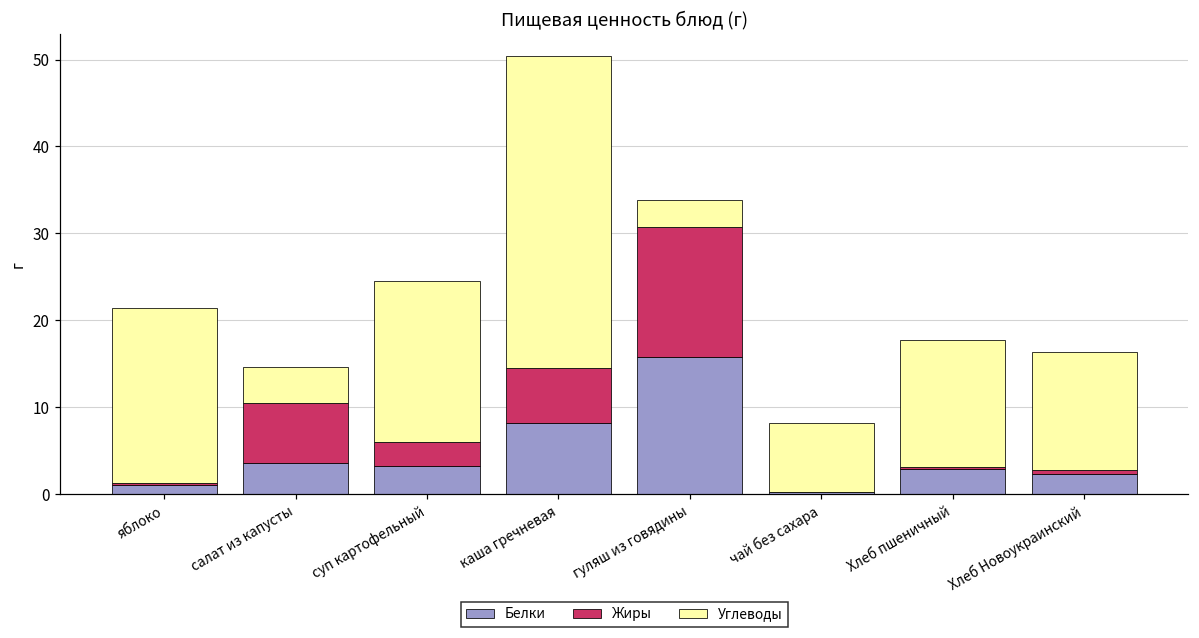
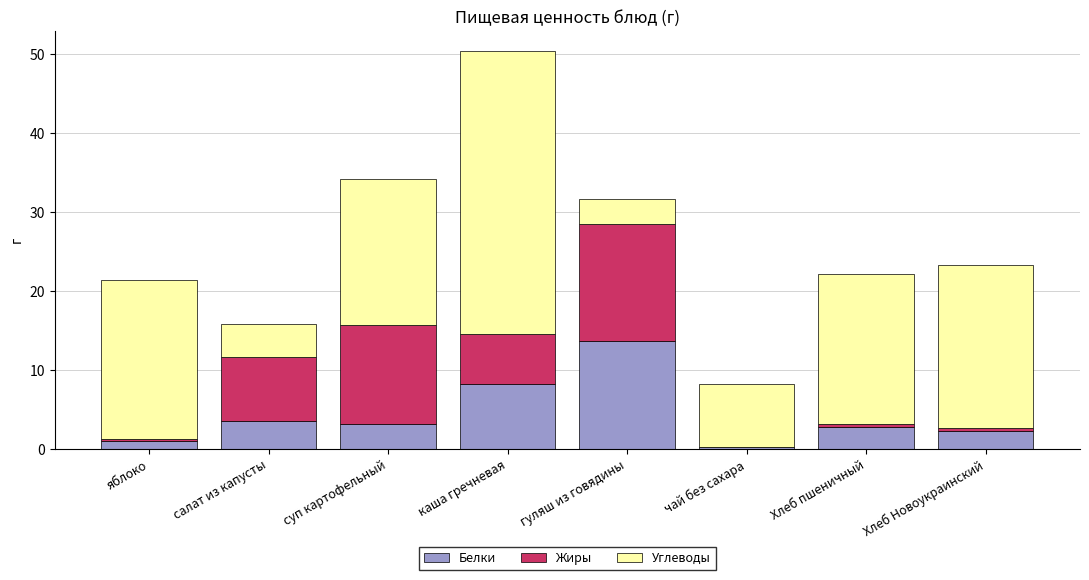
Жиры, салат из капусты: 7 -> 8
Жиры, суп картофельный: 3 -> 13
Белки, гуляш из говядины: 16 -> 14
Углеводы, Хлеб пшеничный: 15 -> 19
Углеводы, Хлеб Новоукраинский: 14 -> 21
